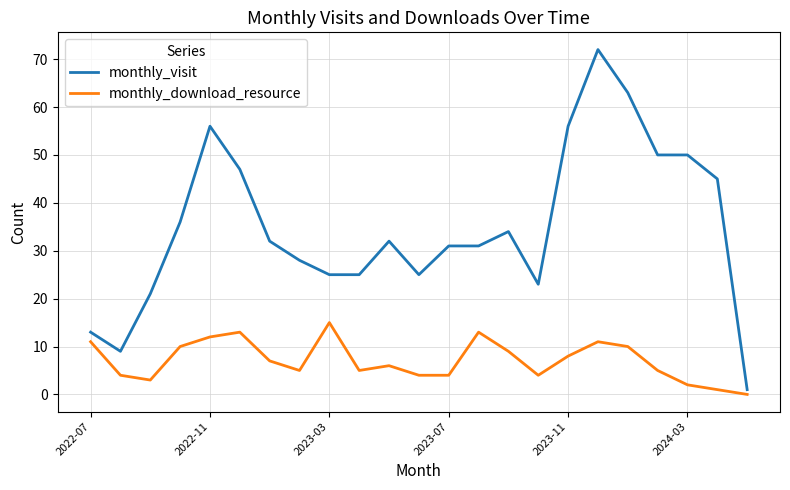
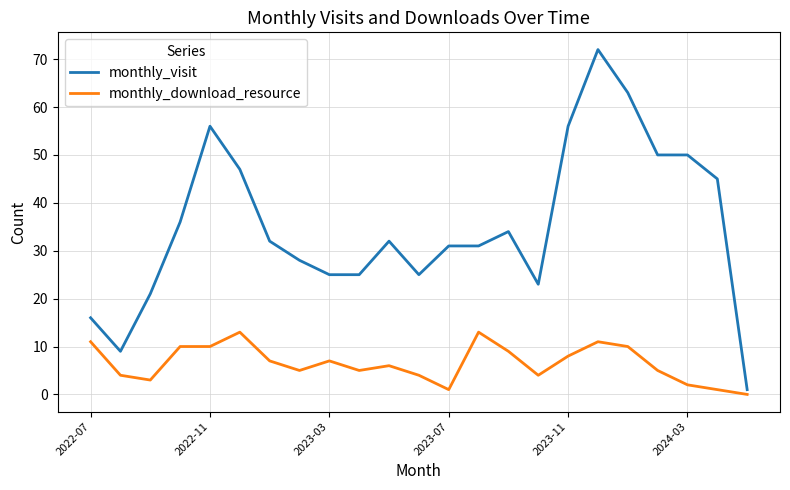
monthly_visit, 2022-07: 13 -> 16
monthly_download_resource, 2022-11: 12 -> 10
monthly_download_resource, 2023-03: 15 -> 7
monthly_download_resource, 2023-07: 4 -> 1
